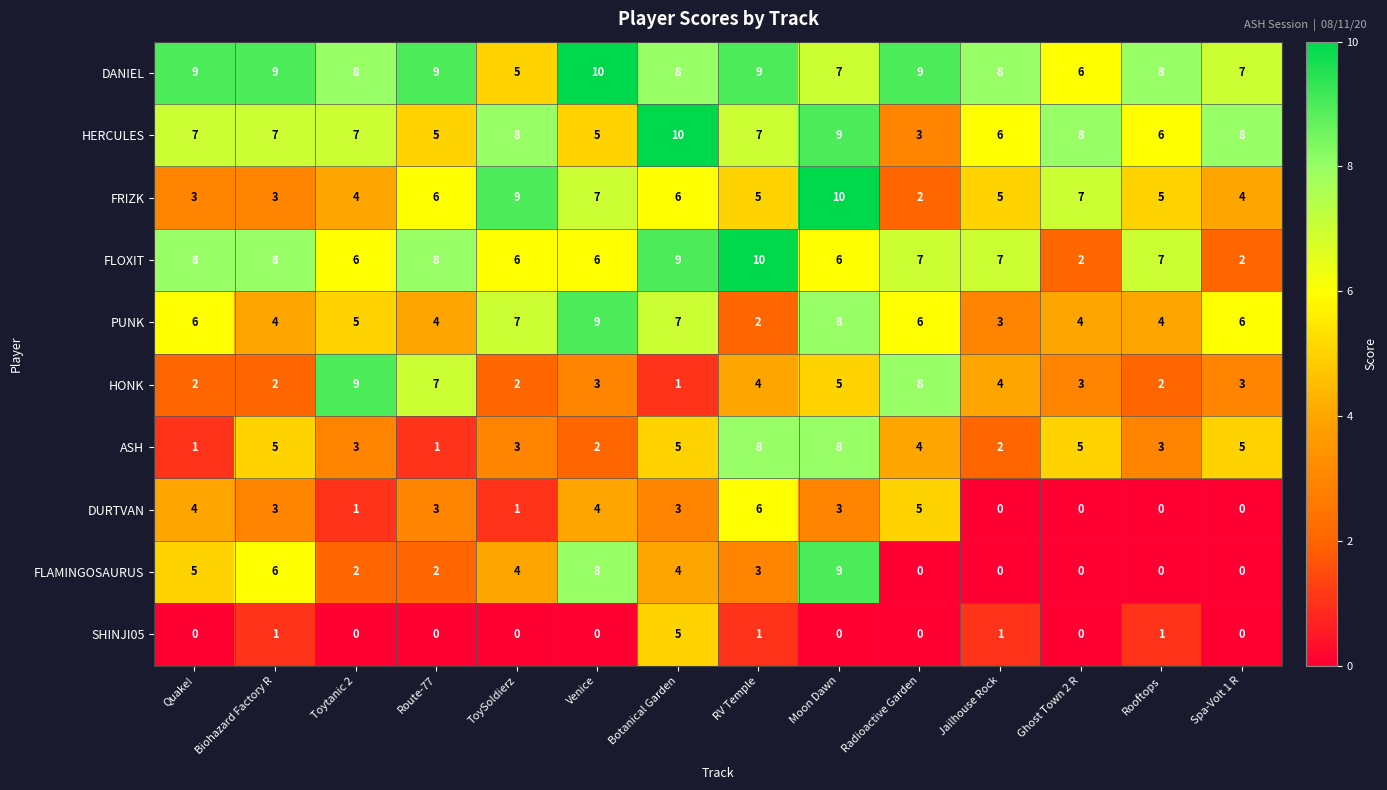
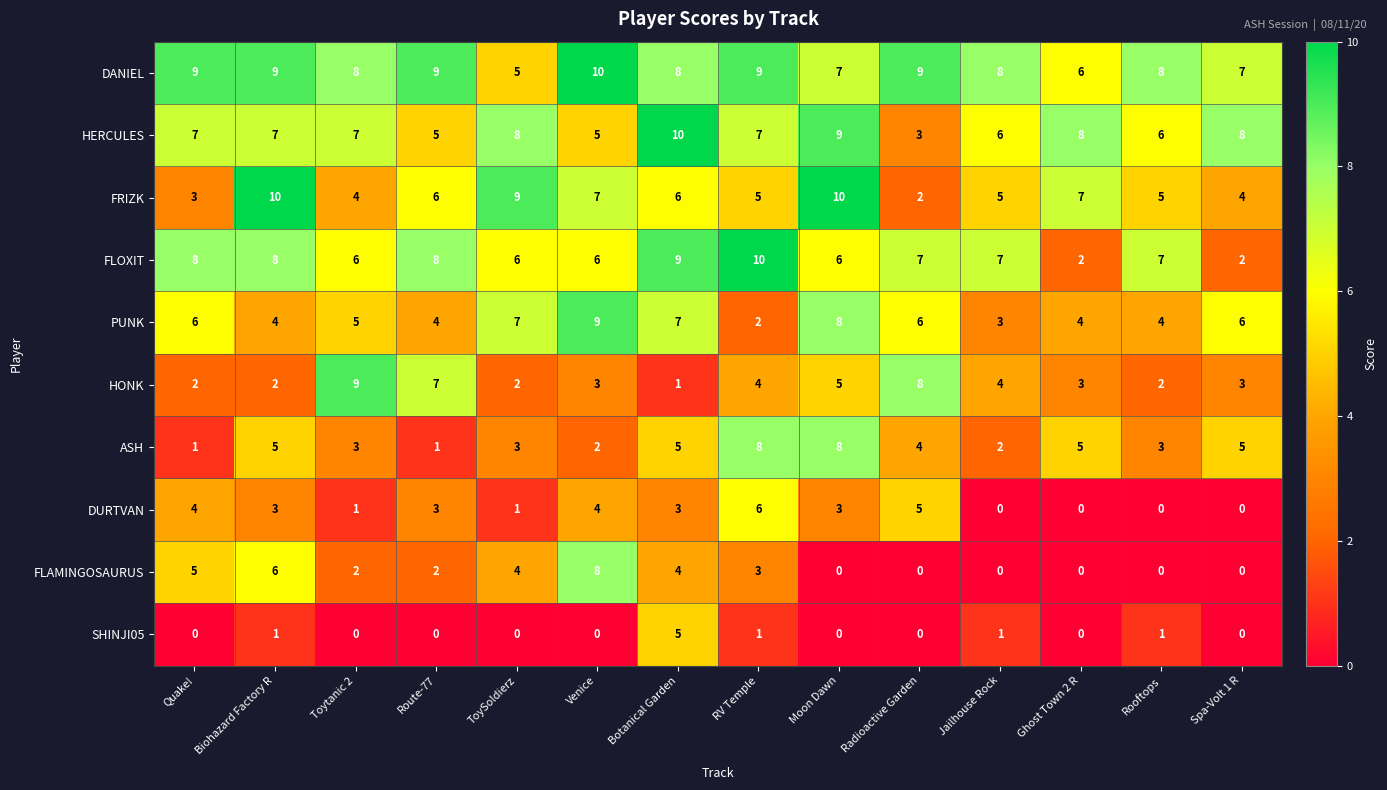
FRIZK, Biohazard Factory R: 3 -> 10
FLAMINGOSAURUS, Moon Dawn: 9 -> 0
